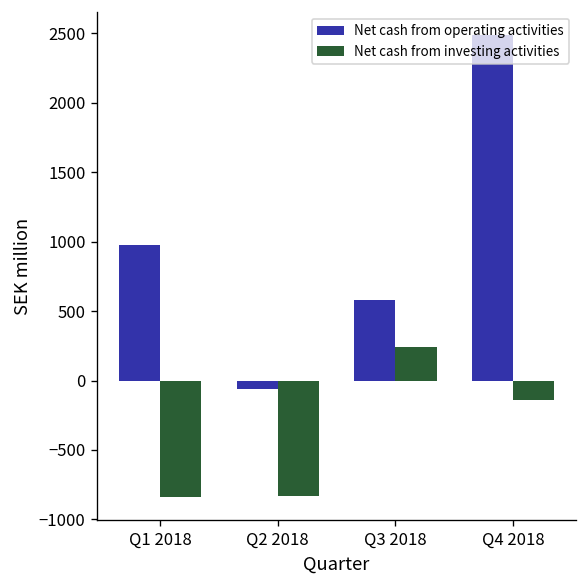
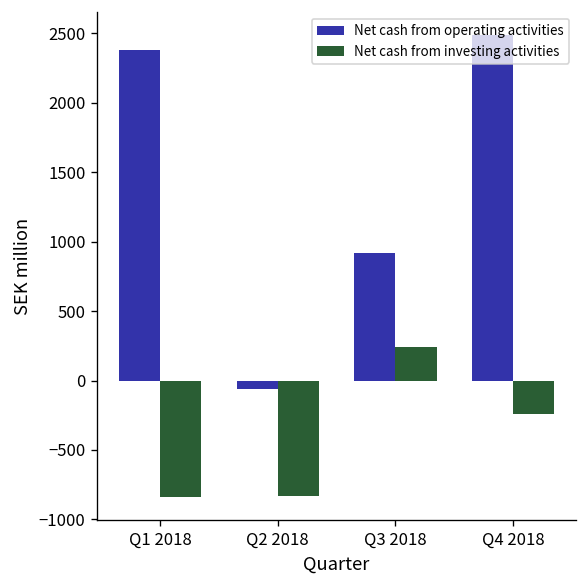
Net cash from operating activities, Q1 2018: 980 -> 2380
Net cash from operating activities, Q3 2018: 580 -> 920
Net cash from investing activities, Q4 2018: -140 -> -240
